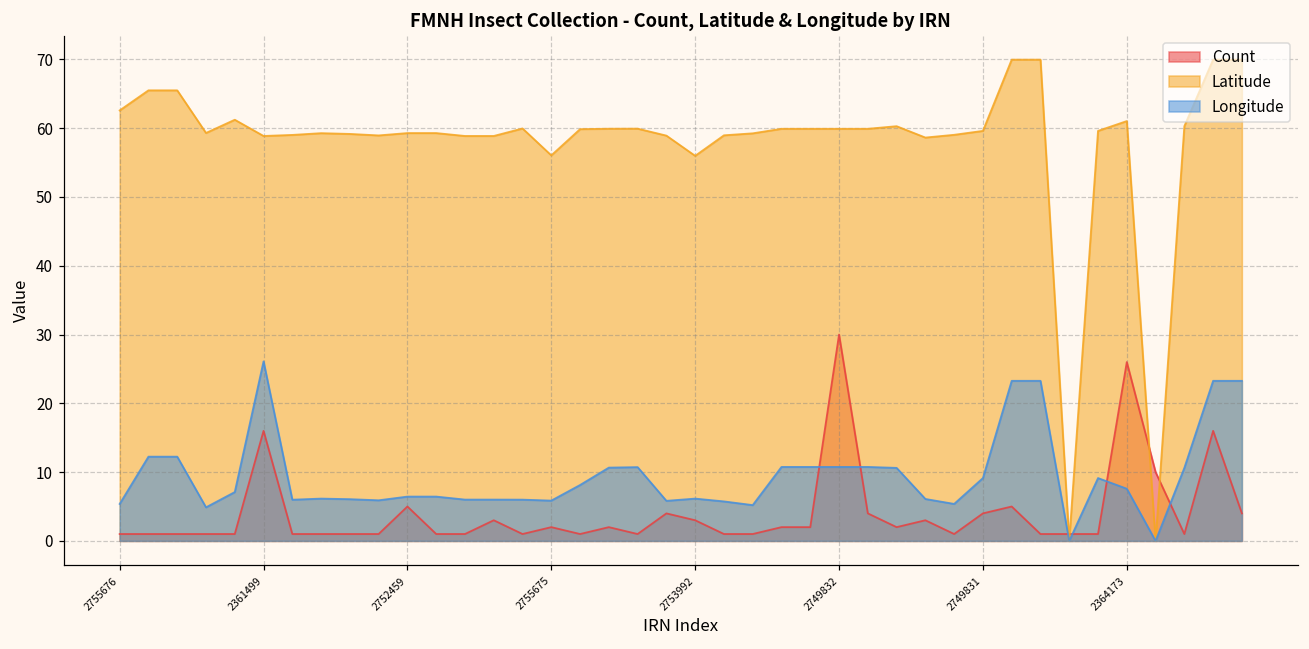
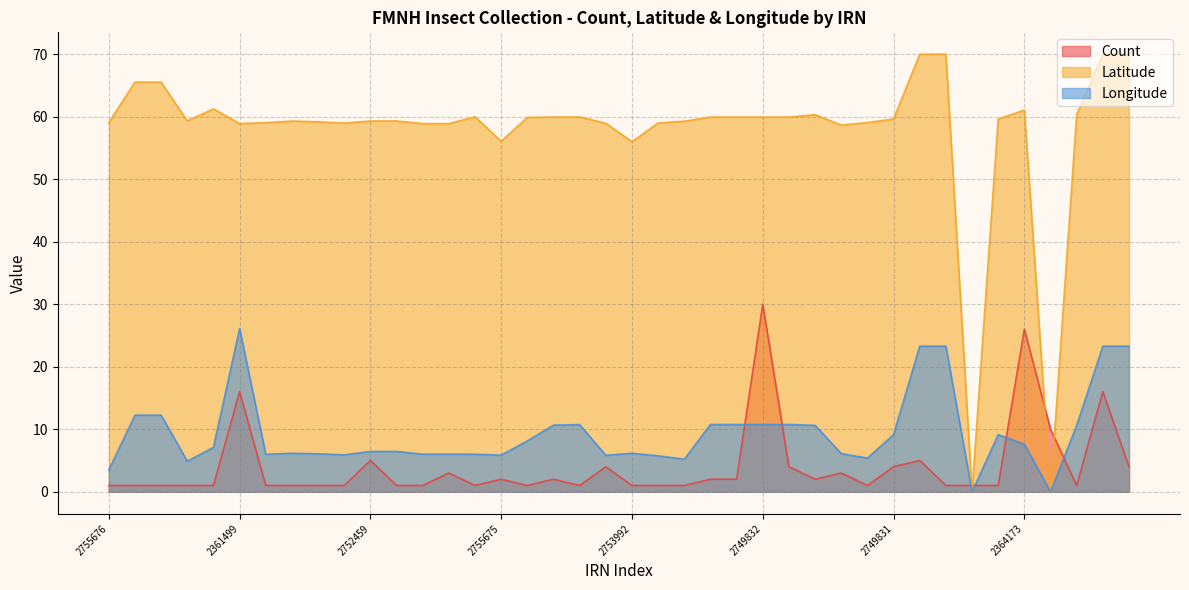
Latitude, 2755676: 63 -> 59
Longitude, 2755676: 5 -> 3
Count, 2753992: 3 -> 1
